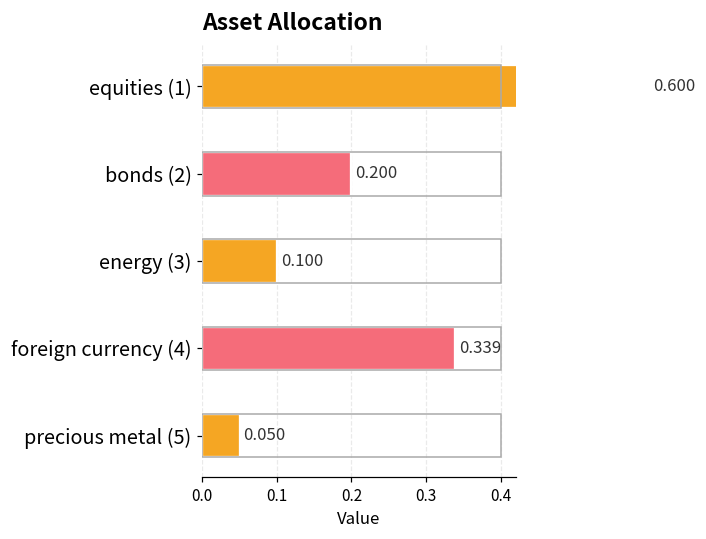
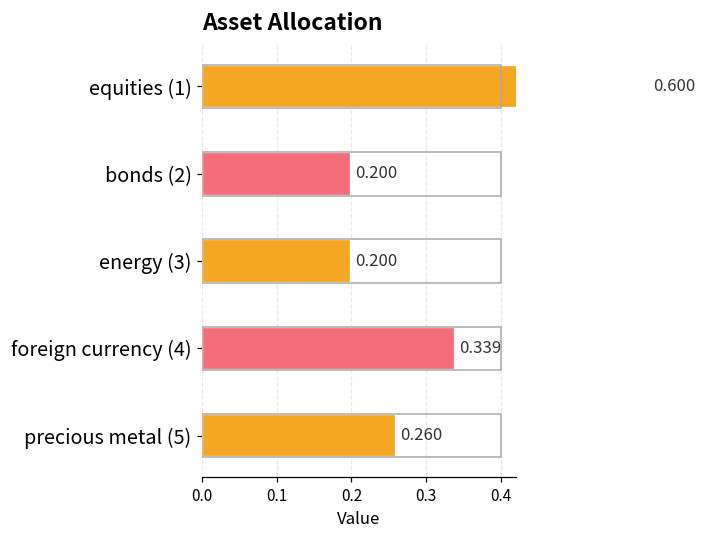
energy (3): 0.100 -> 0.200
precious metal (5): 0.050 -> 0.260
